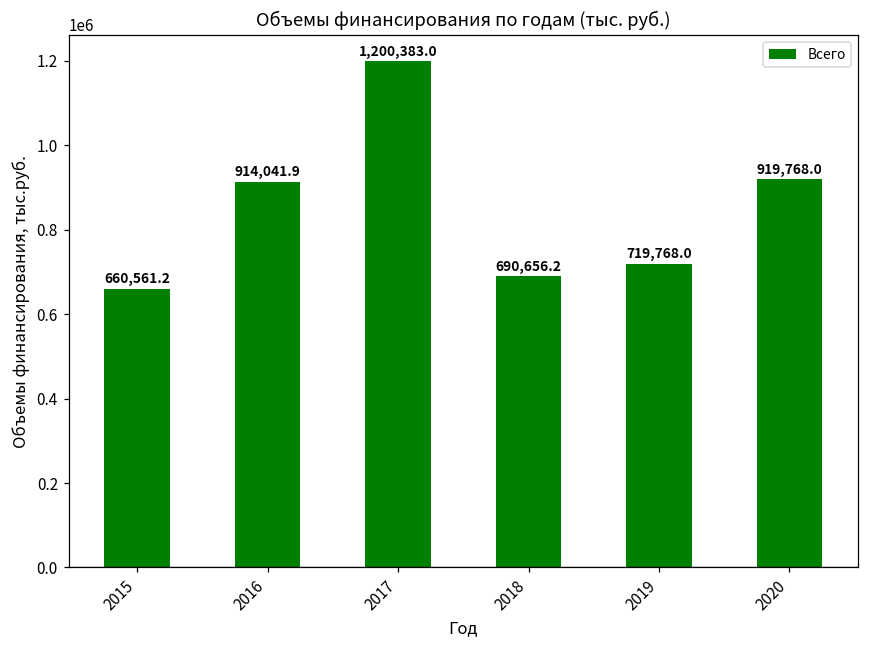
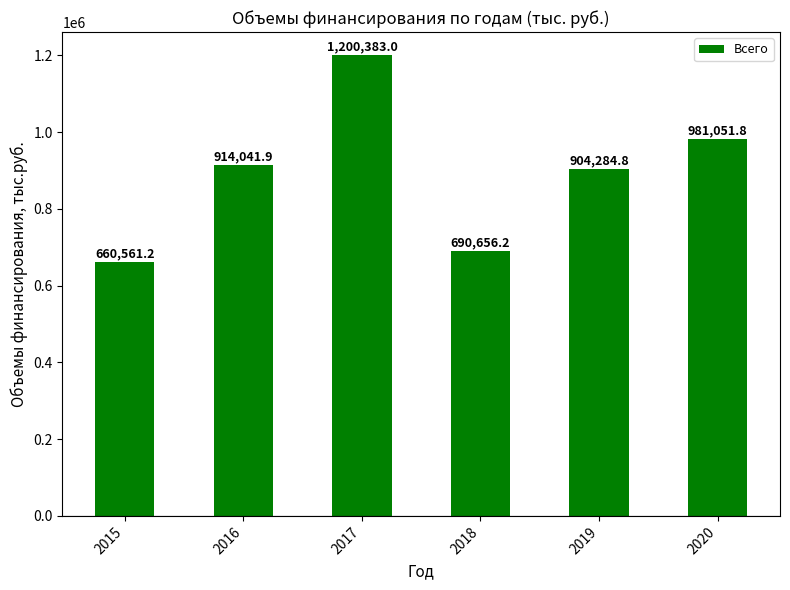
2019: 719,768.0 -> 904,284.8
2020: 919,768.0 -> 981,051.8
